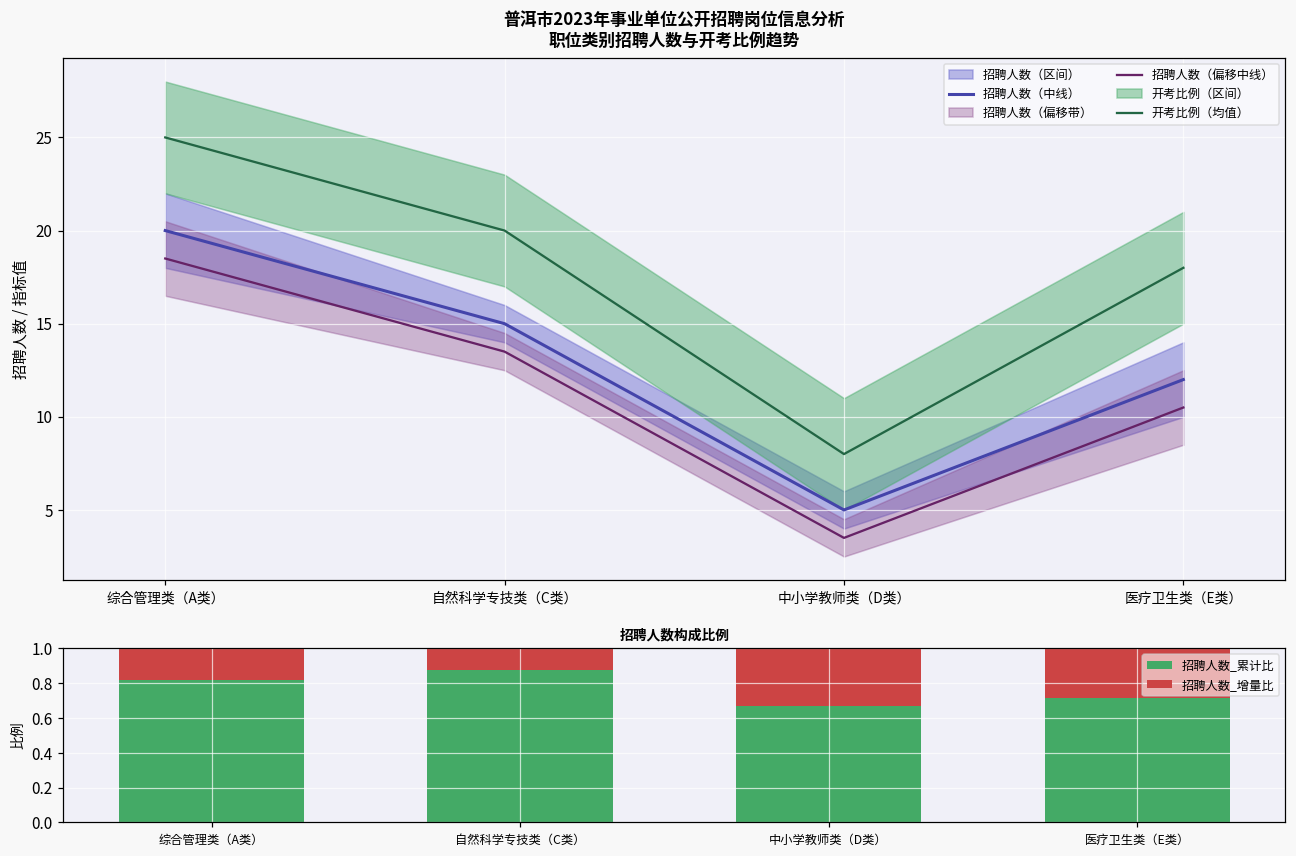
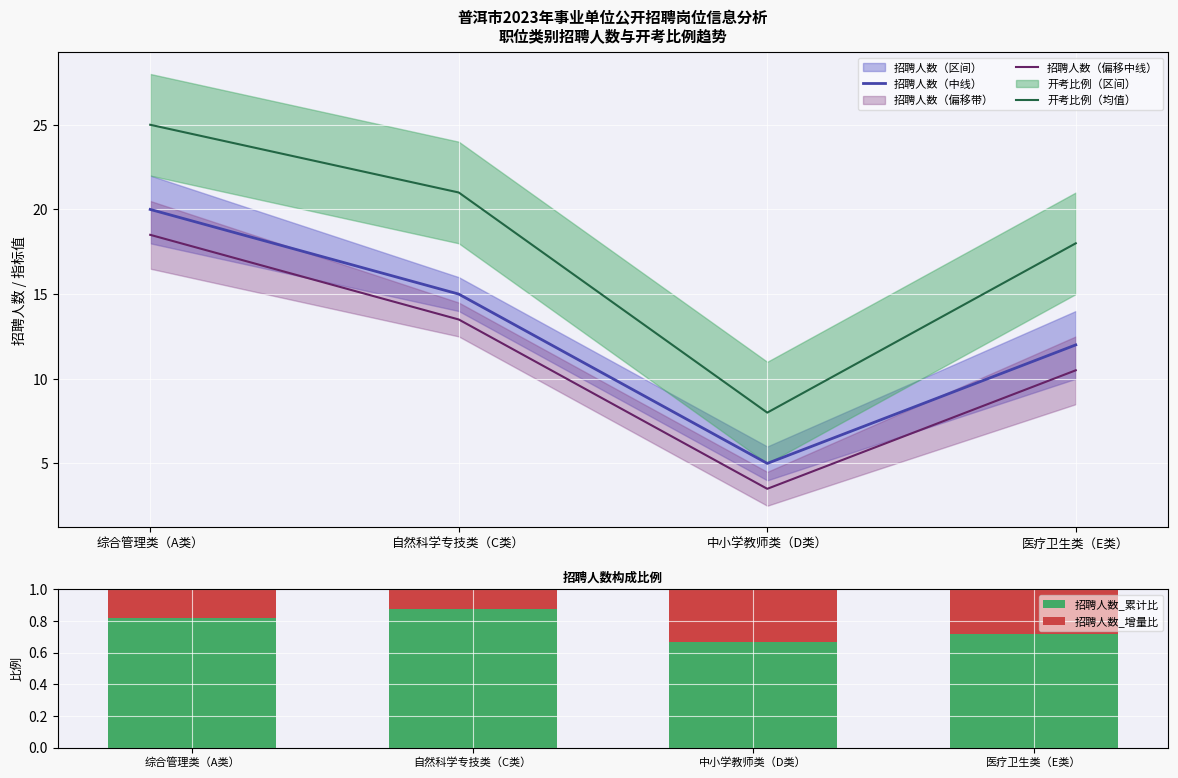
普洱市2023年事业单位公开招聘岗位信息分析 职位类别招聘人数与开考比例趋势, 开考比例（均值）, 自然科学专技类（C类）: 20 -> 21
